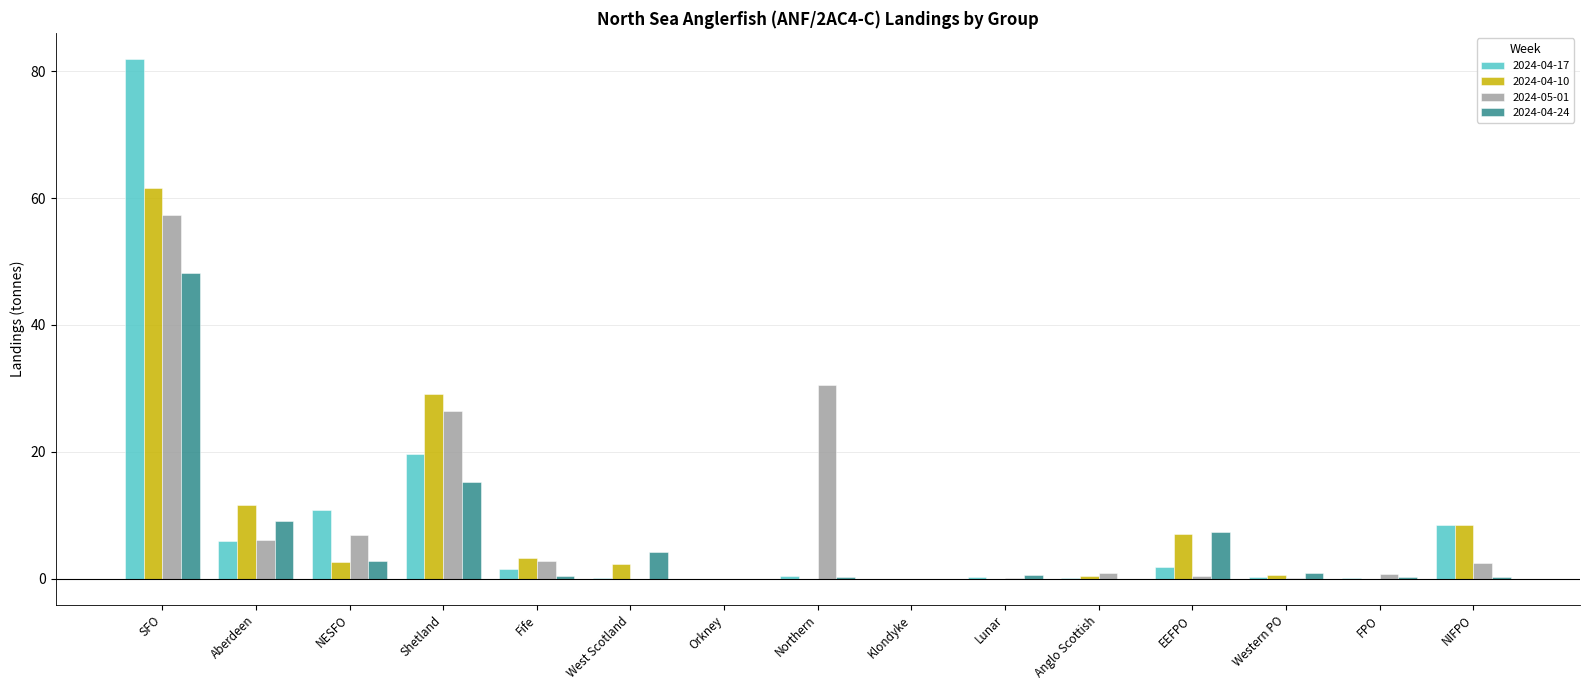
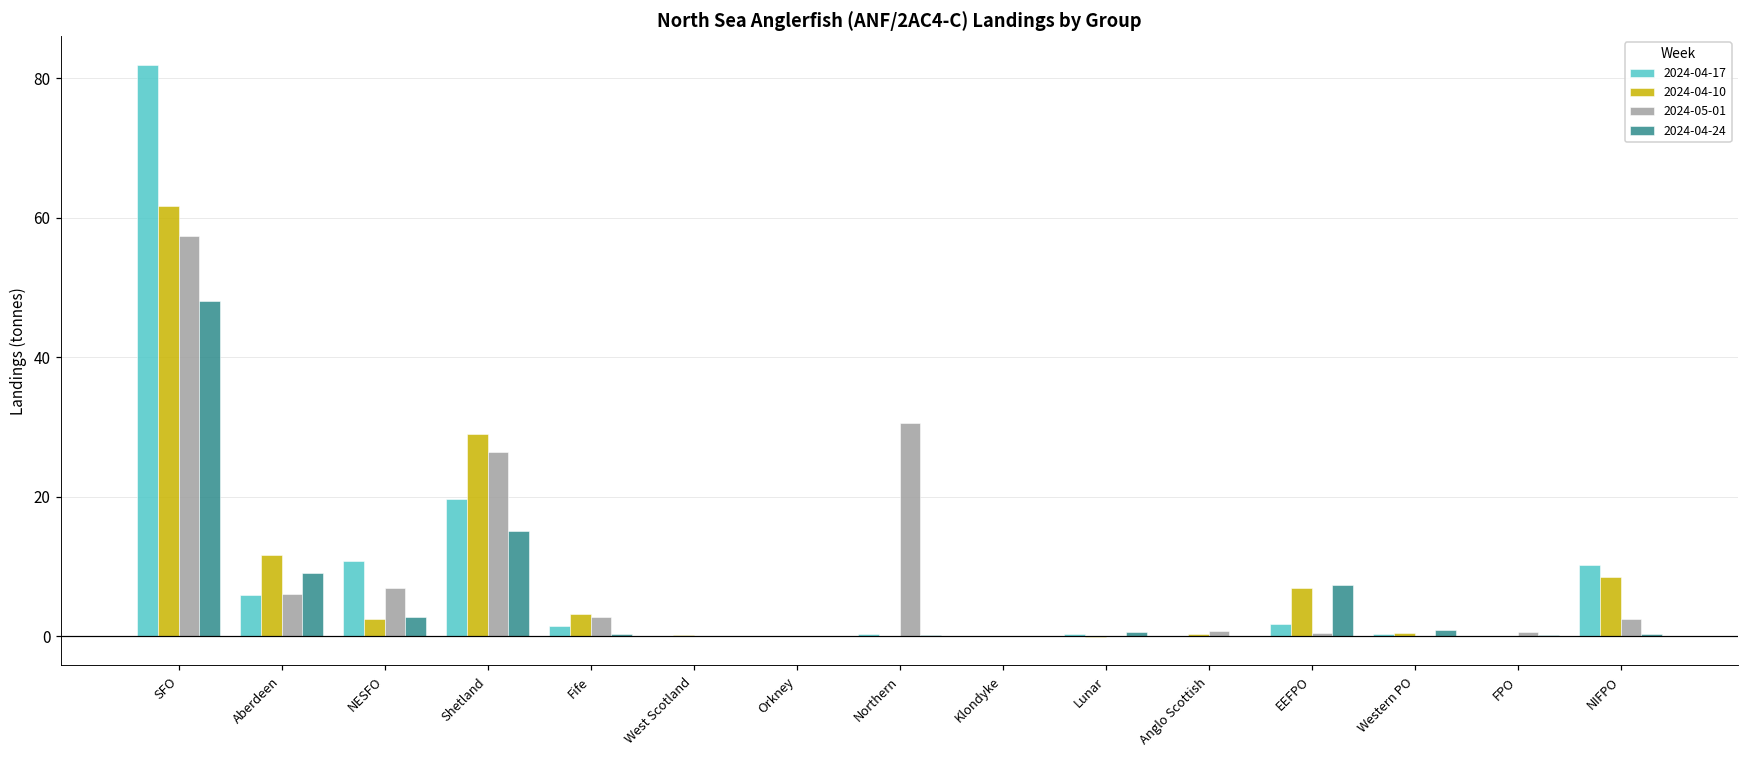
2024-04-10, West Scotland: 2 -> 0
2024-04-24, West Scotland: 4 -> 0
2024-04-17, NIFPO: 8 -> 10
